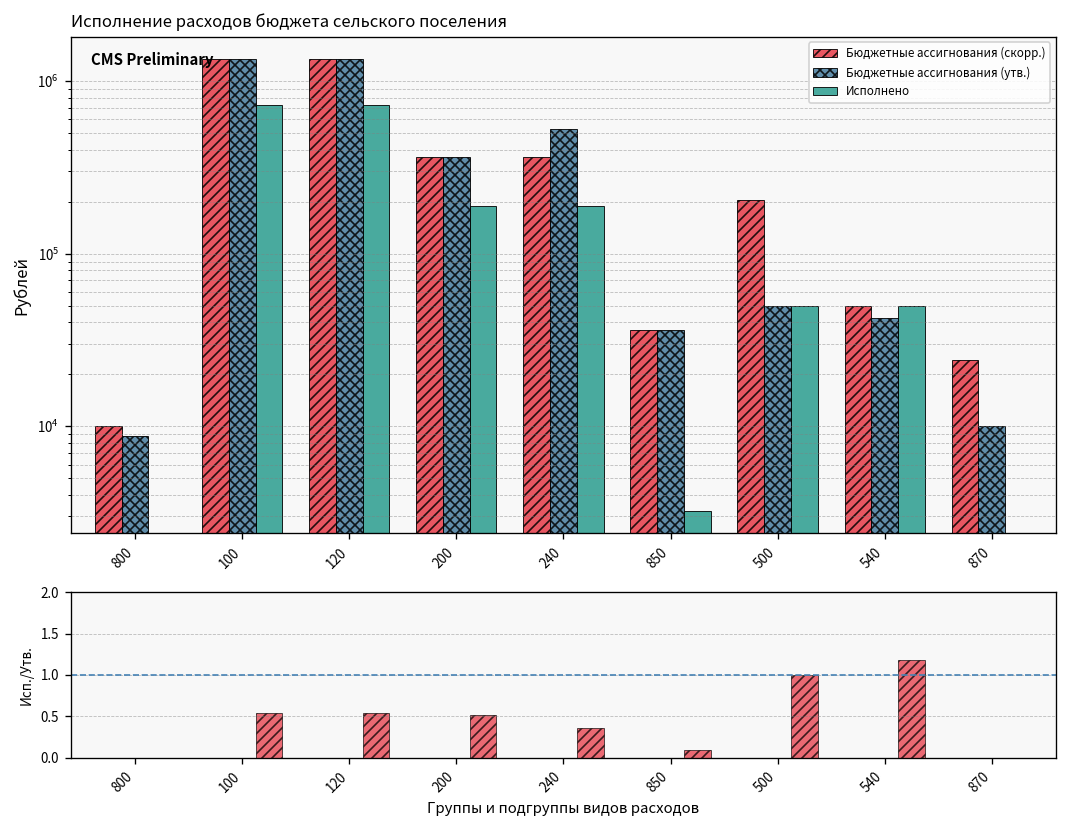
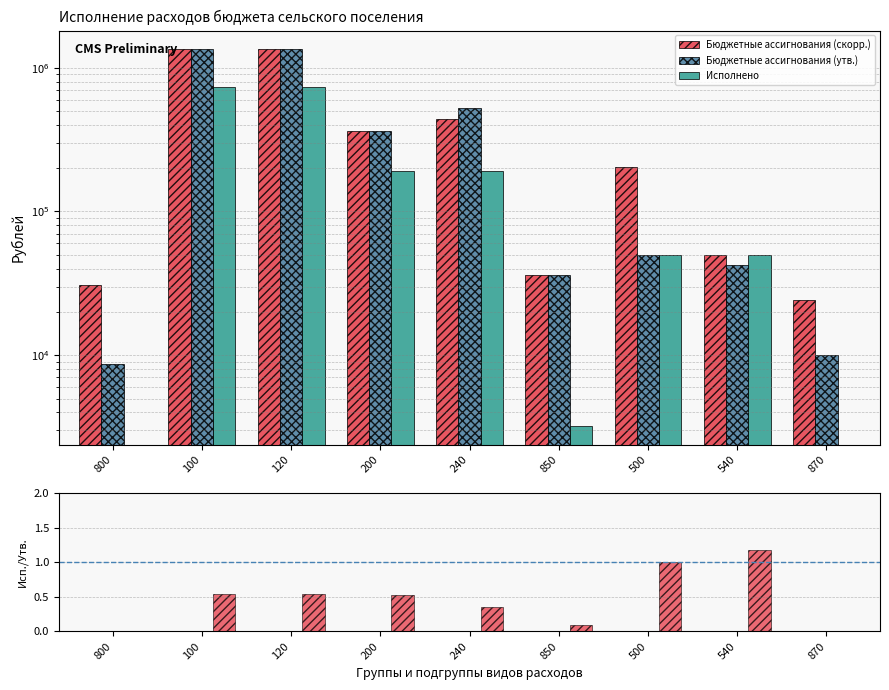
Исполнение расходов бюджета сельского поселения, Бюджетные ассигнования (скорр.), 800: 10000 -> 31000
Исполнение расходов бюджета сельского поселения, Бюджетные ассигнования (скорр.), 240: 360000 -> 440000
